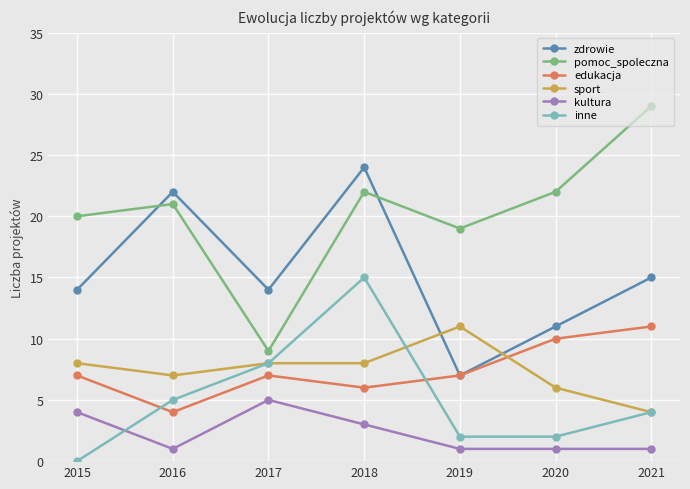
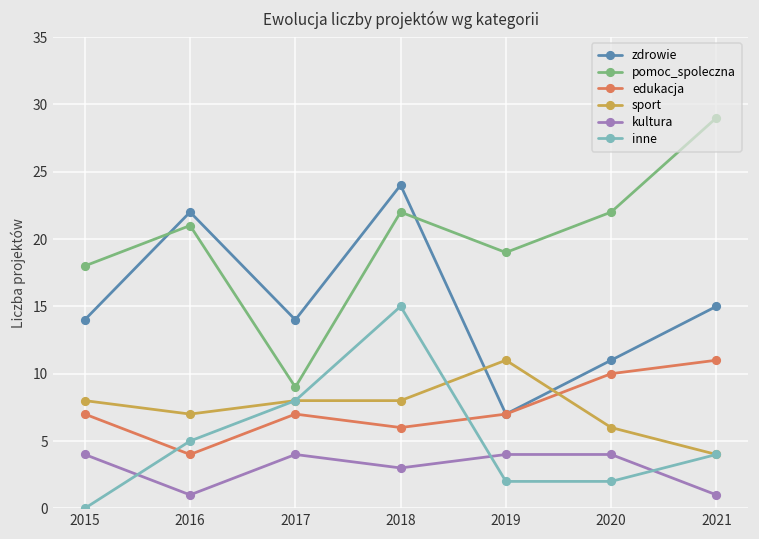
pomoc_spoleczna, 2015: 20 -> 18
kultura, 2017: 5 -> 4
kultura, 2019: 1 -> 4
kultura, 2020: 1 -> 4
